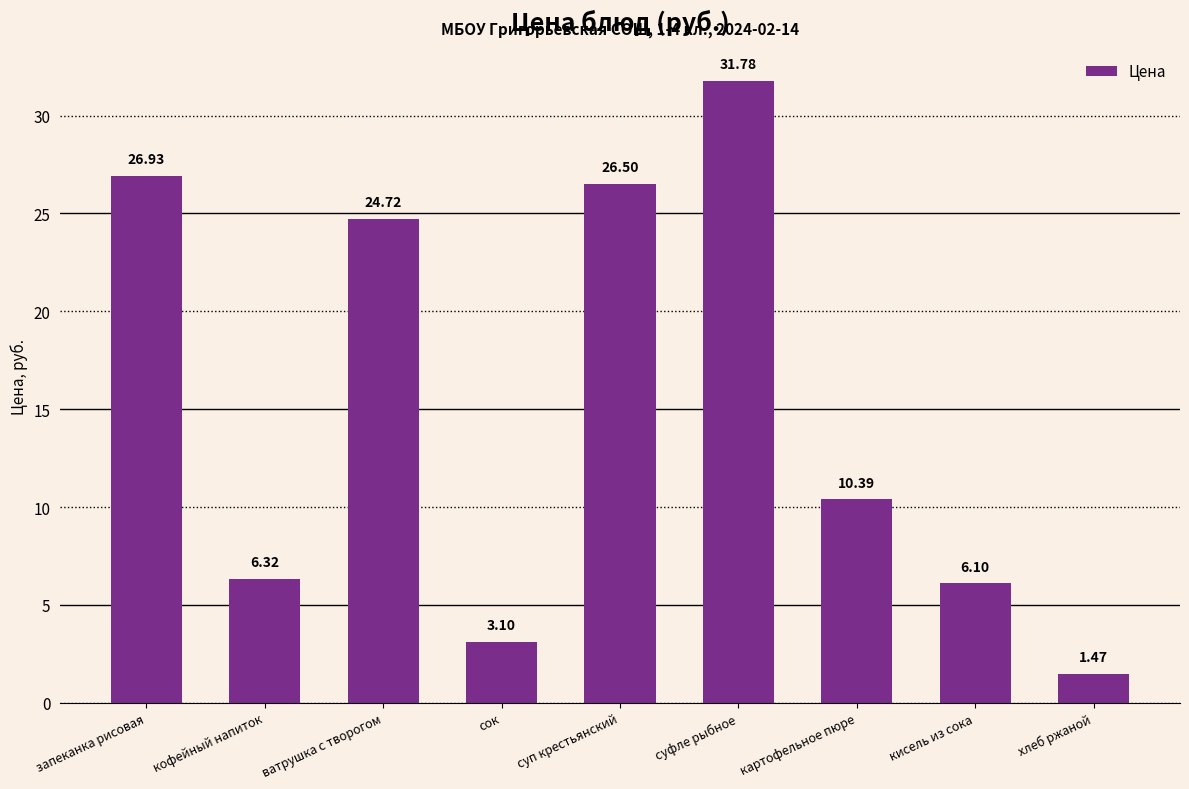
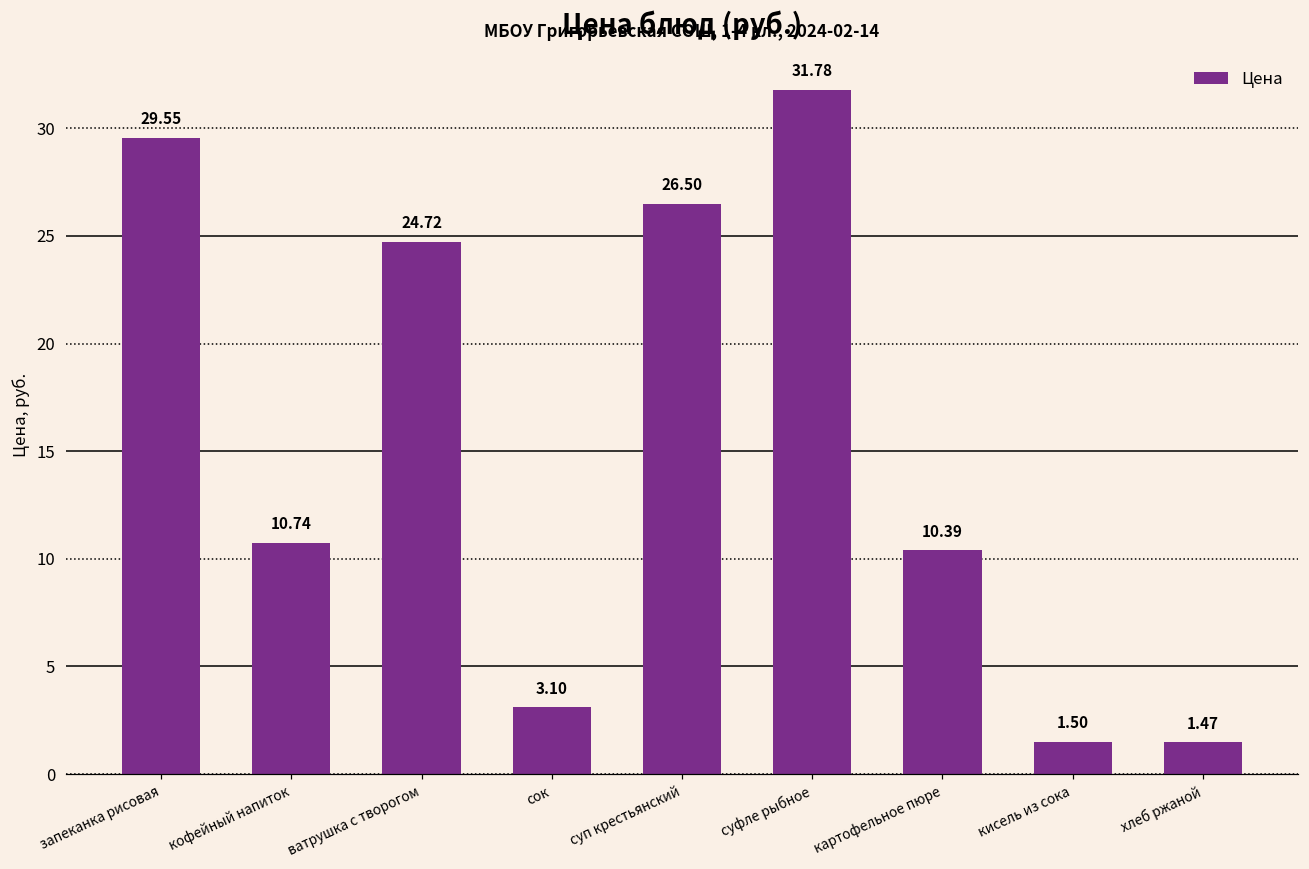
запеканка рисовая: 26.93 -> 29.55
кофейный напиток: 6.32 -> 10.74
кисель из сока: 6.10 -> 1.50
